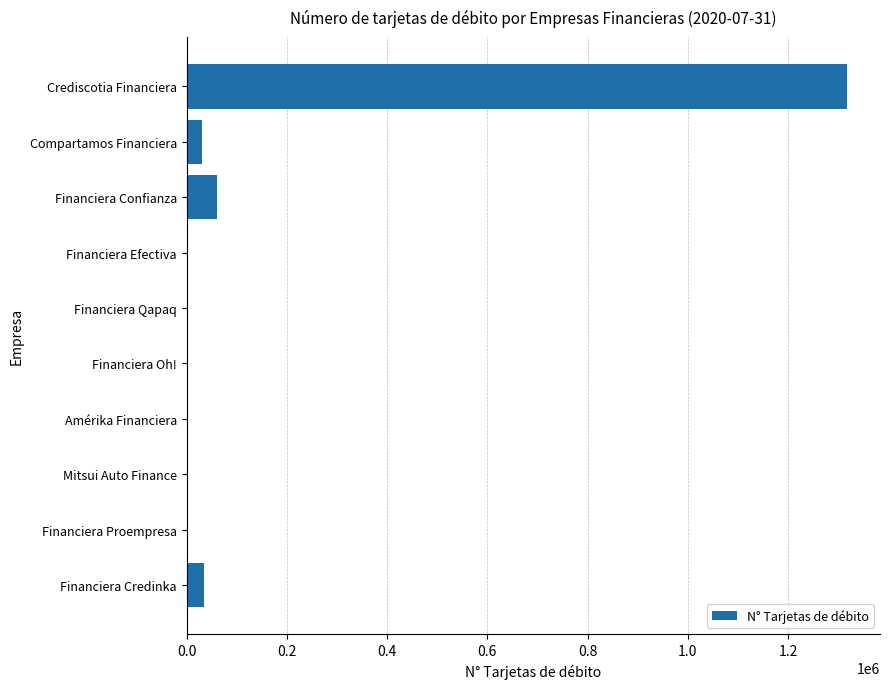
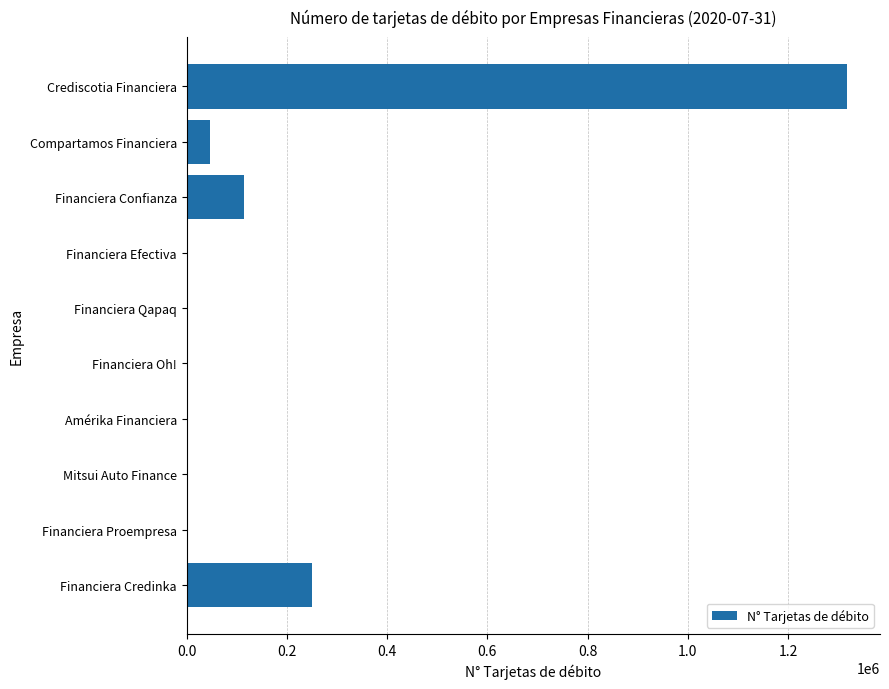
Compartamos Financiera: 30000 -> 50000
Financiera Confianza: 60000 -> 110000
Financiera Credinka: 30000 -> 250000
